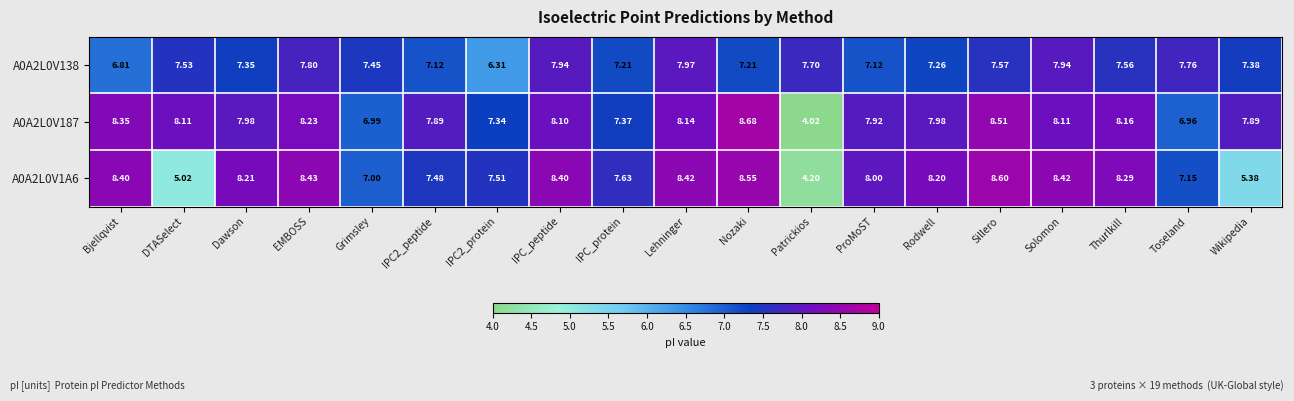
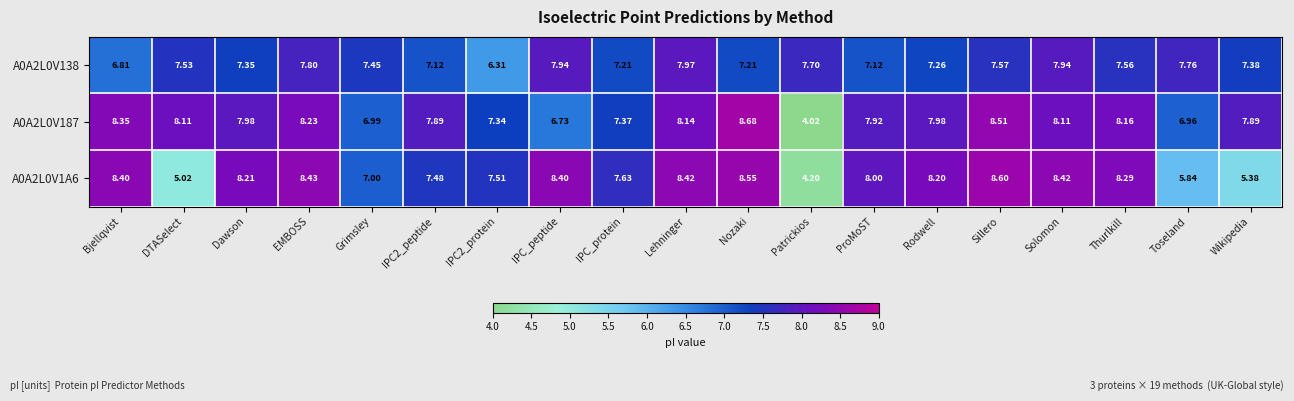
A0A2L0V187, IPC_peptide: 8.10 -> 6.73
A0A2L0V1A6, Toseland: 7.15 -> 5.84
